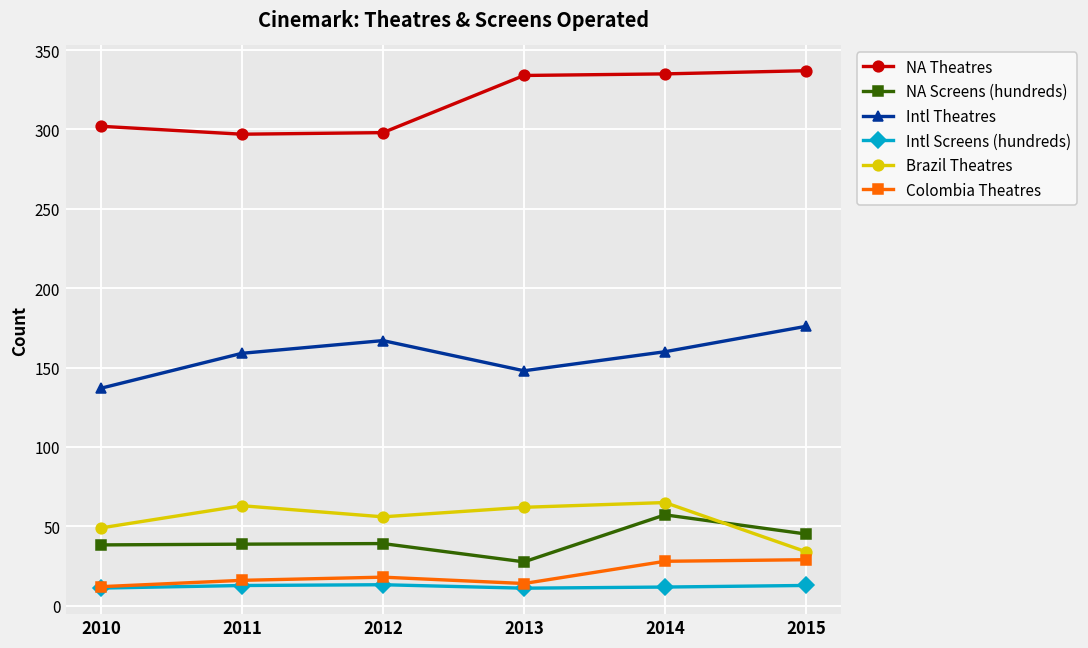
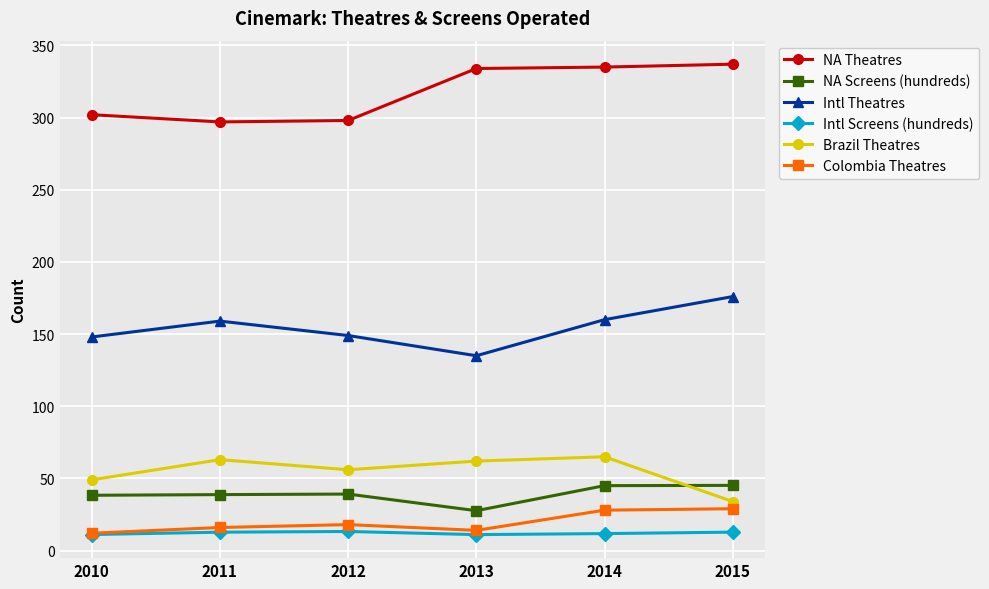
Intl Theatres, 2010: 137 -> 148
Intl Theatres, 2012: 167 -> 149
Intl Theatres, 2013: 148 -> 135
NA Screens (hundreds), 2014: 57 -> 45
